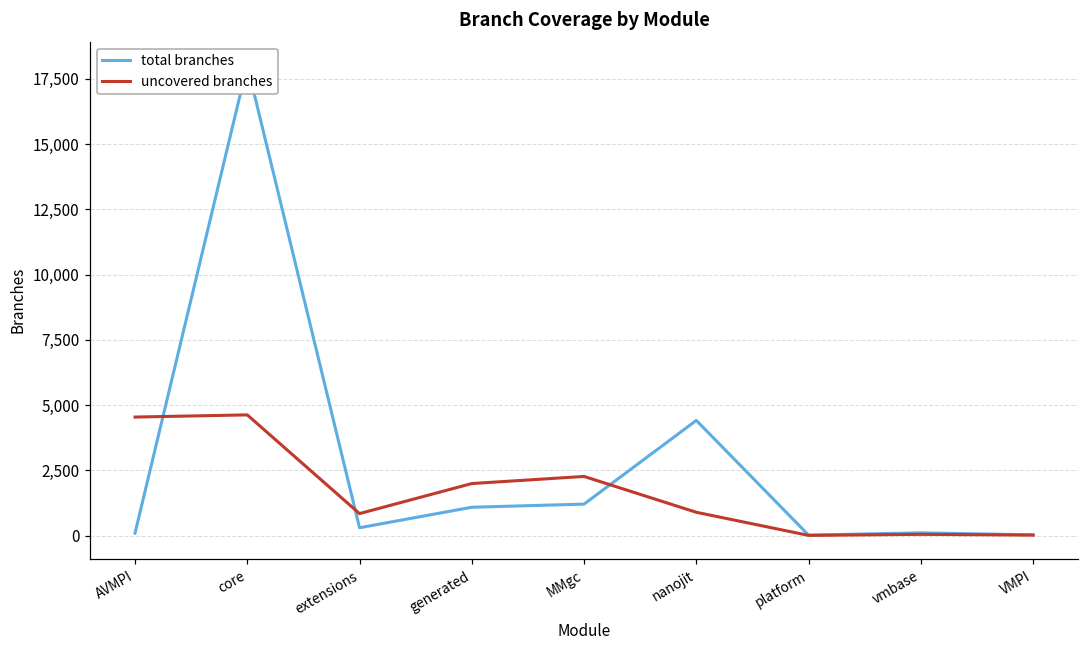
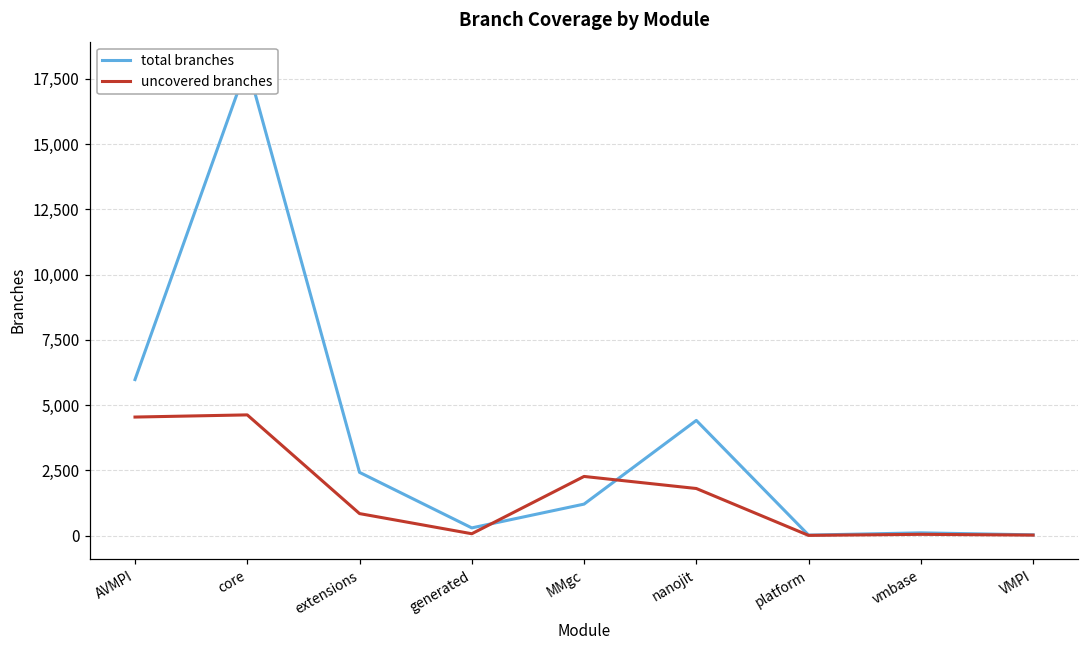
total branches, AVMPI: 100 -> 6,000
total branches, extensions: 300 -> 2,400
total branches, generated: 1,100 -> 300
uncovered branches, generated: 2,000 -> 100
uncovered branches, nanojit: 900 -> 1,800
